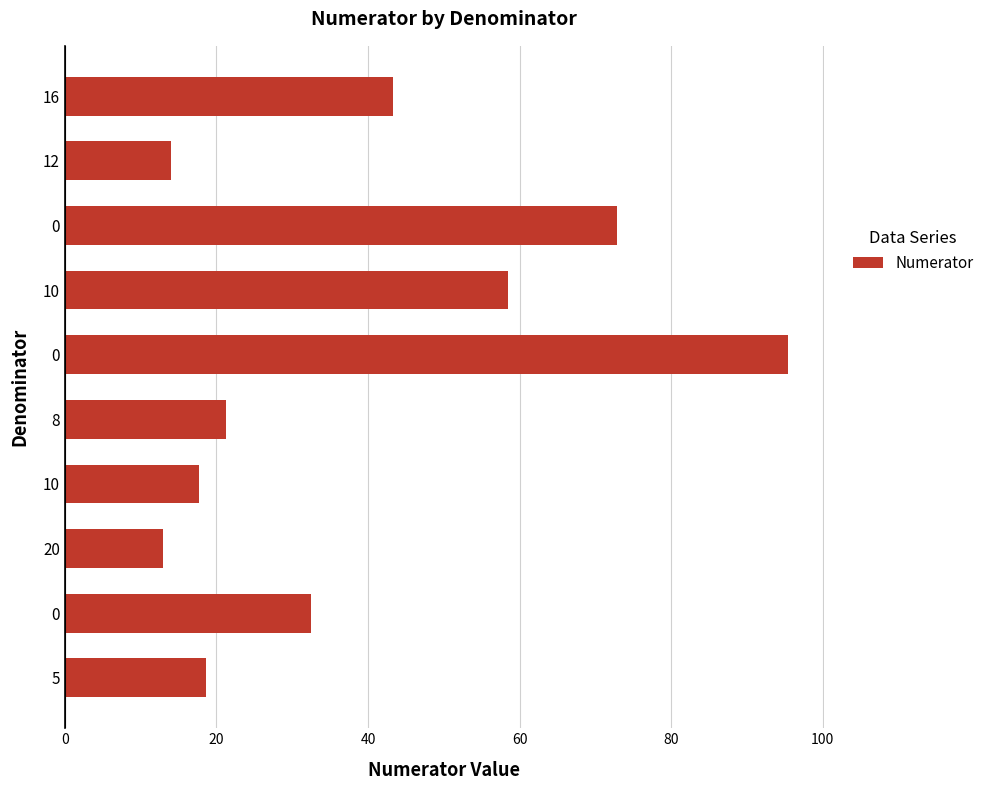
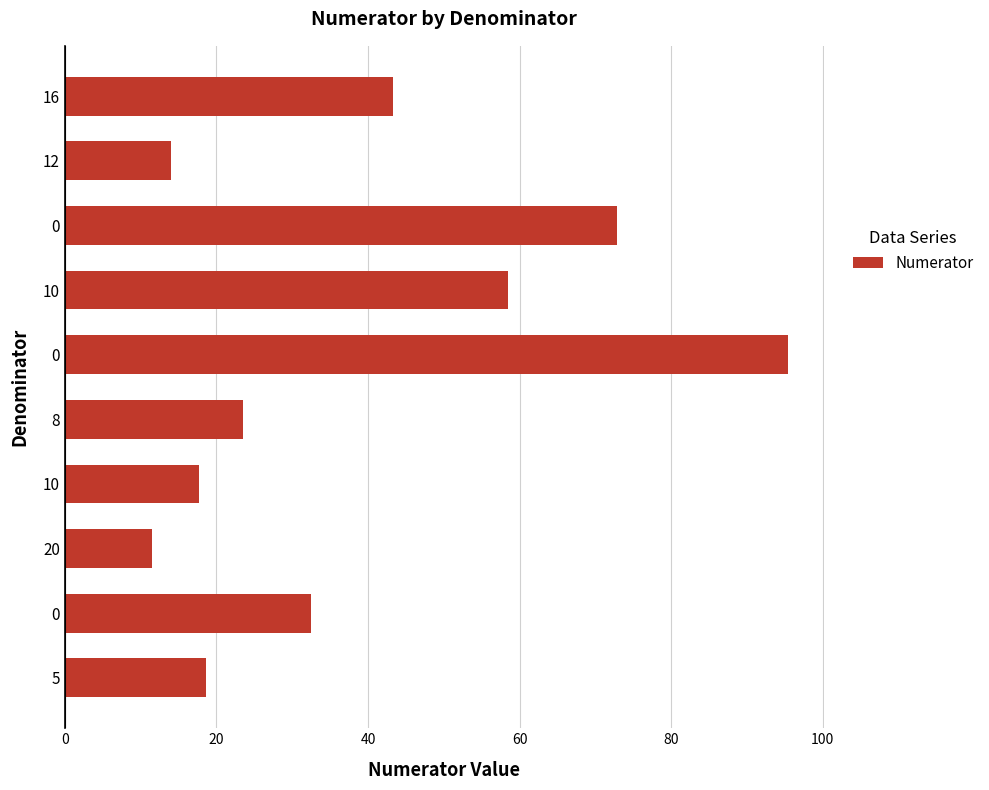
8: 21 -> 23
20: 13 -> 11
